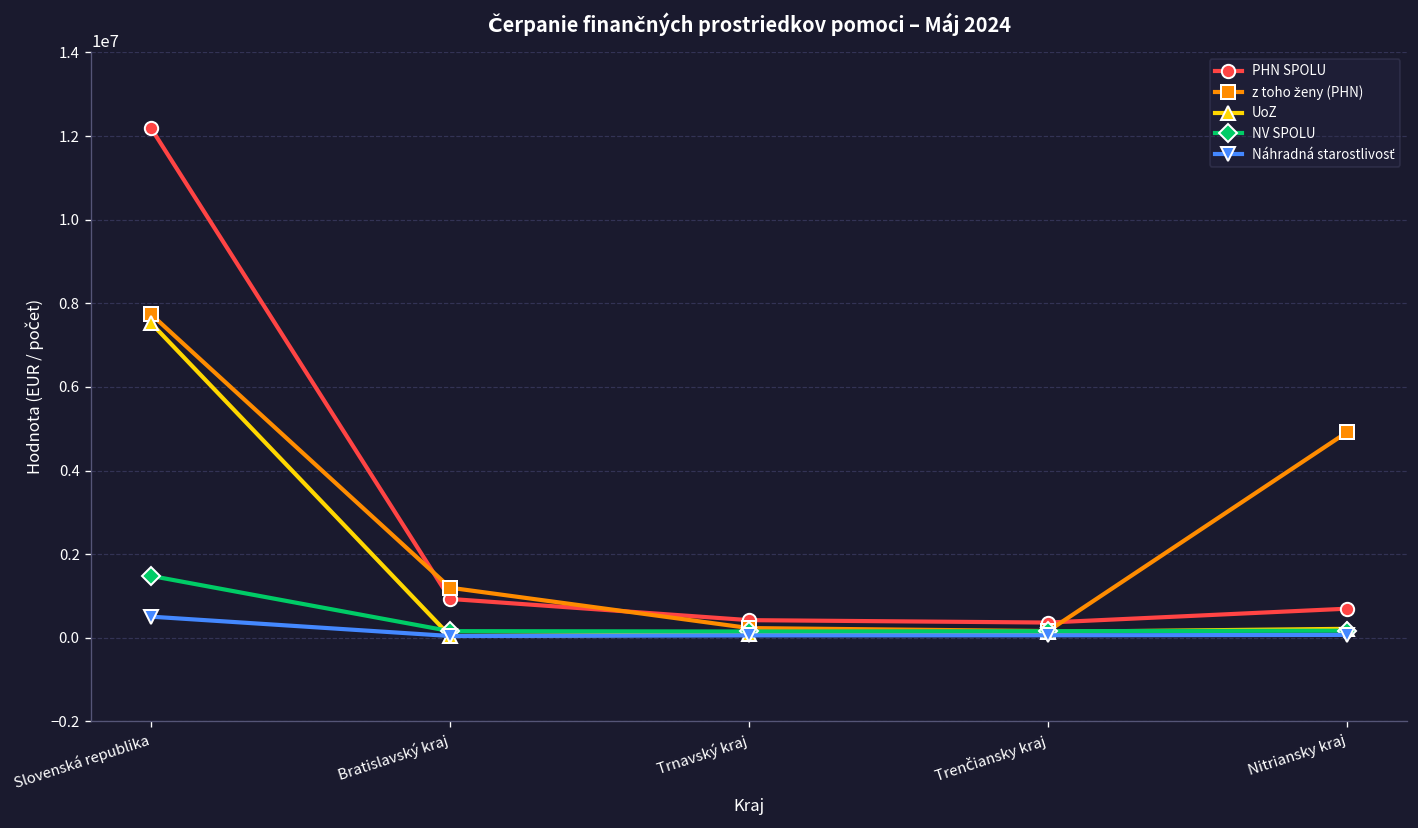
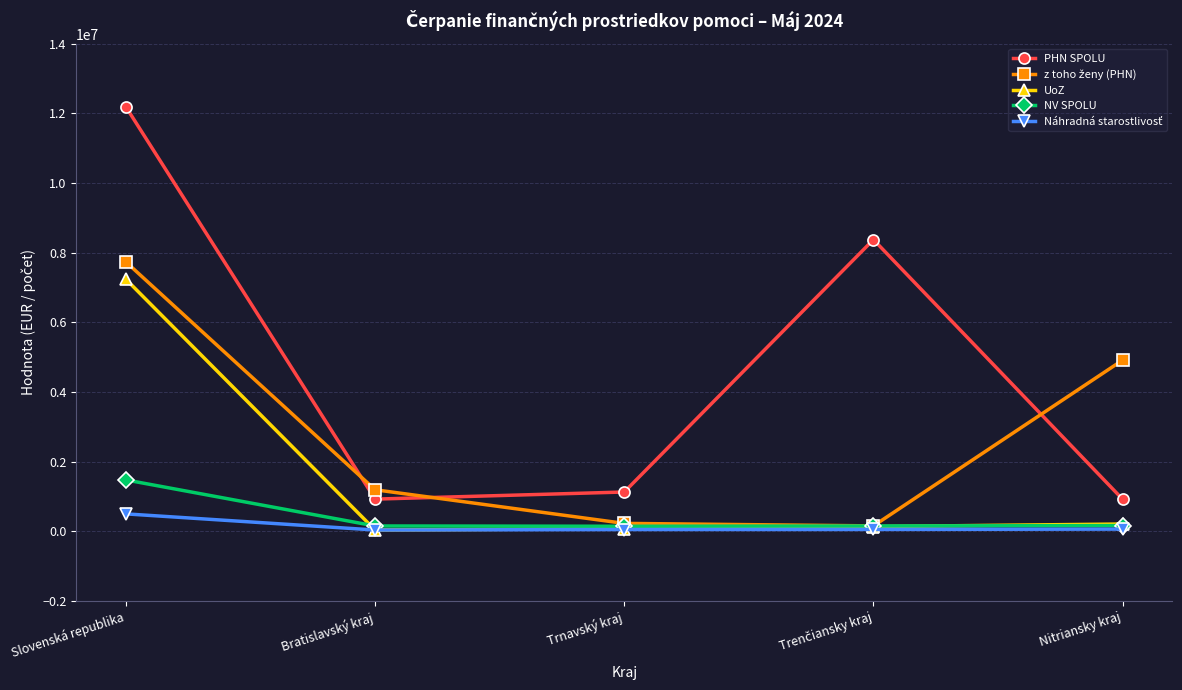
UoZ, Slovenská republika: 7500000 -> 7200000
PHN SPOLU, Trnavský kraj: 400000 -> 1100000
PHN SPOLU, Trenčiansky kraj: 400000 -> 8400000
PHN SPOLU, Nitriansky kraj: 700000 -> 900000
